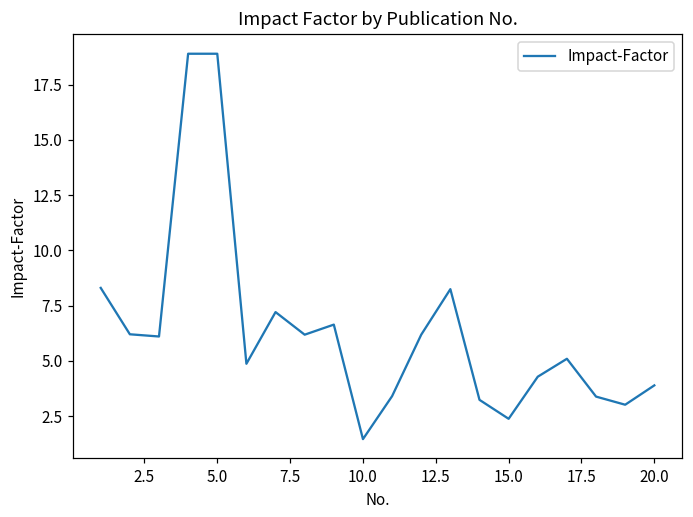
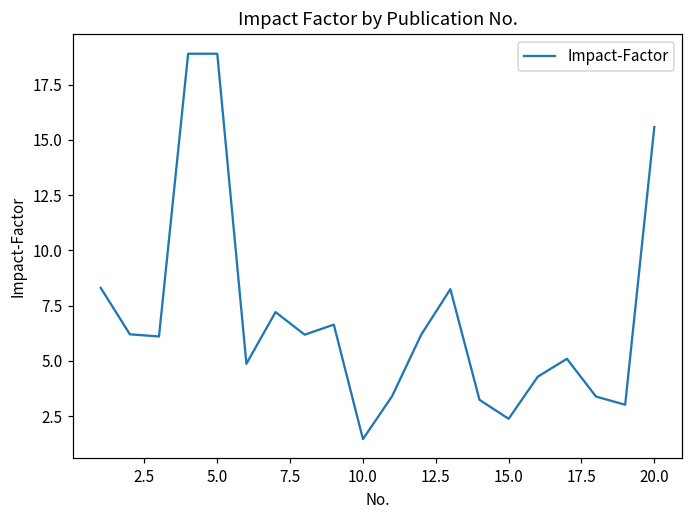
20.0: 3.9 -> 15.6
